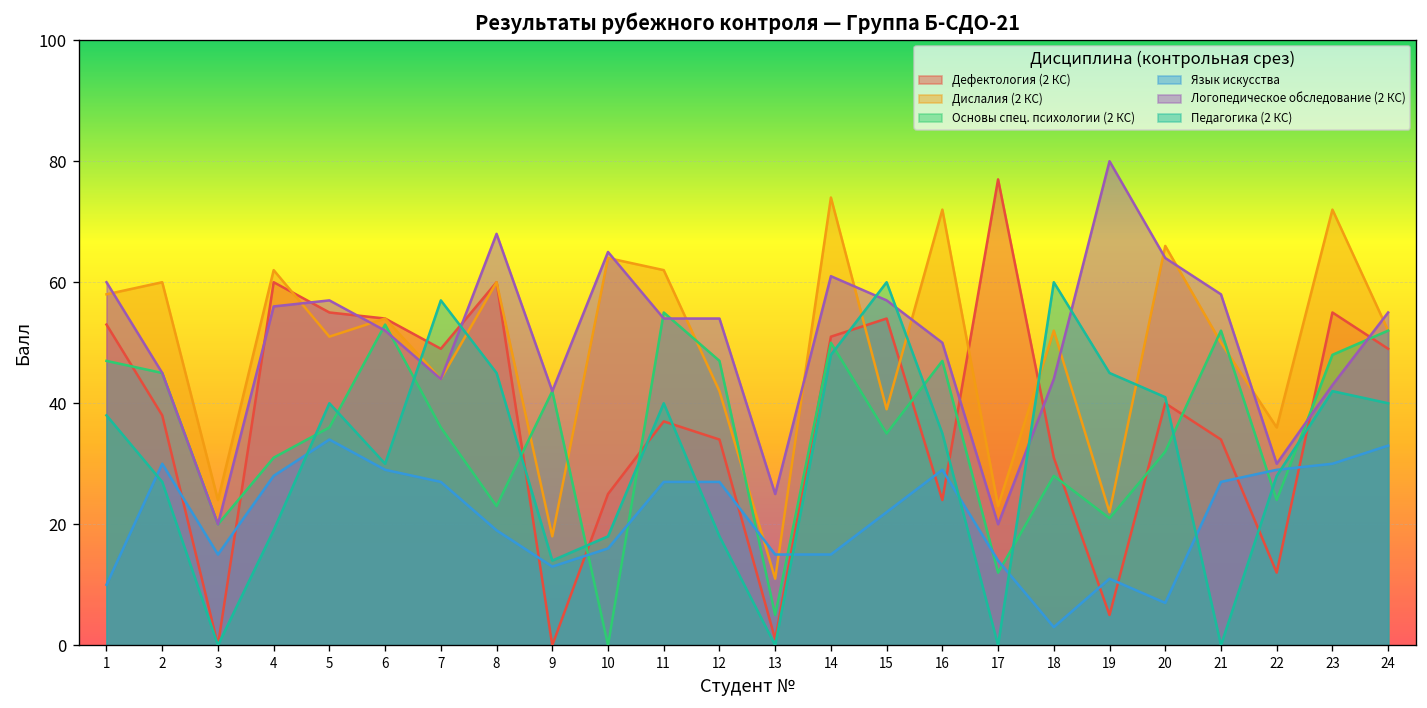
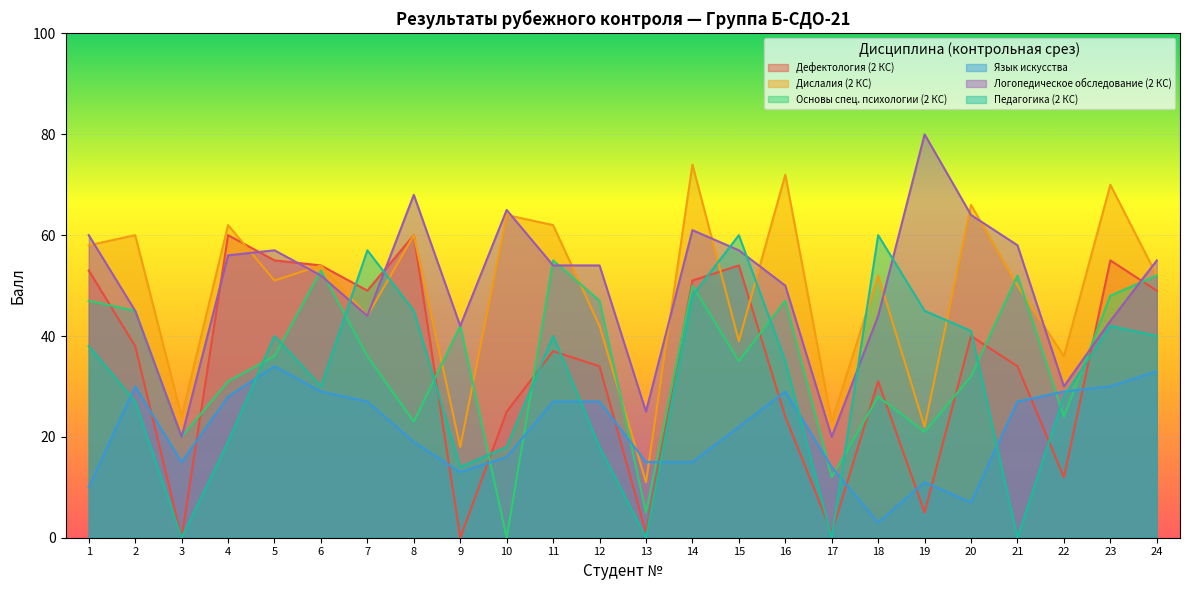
Дефектология (2 КС), 17: 77 -> 1
Дислалия (2 КС), 23: 72 -> 70
